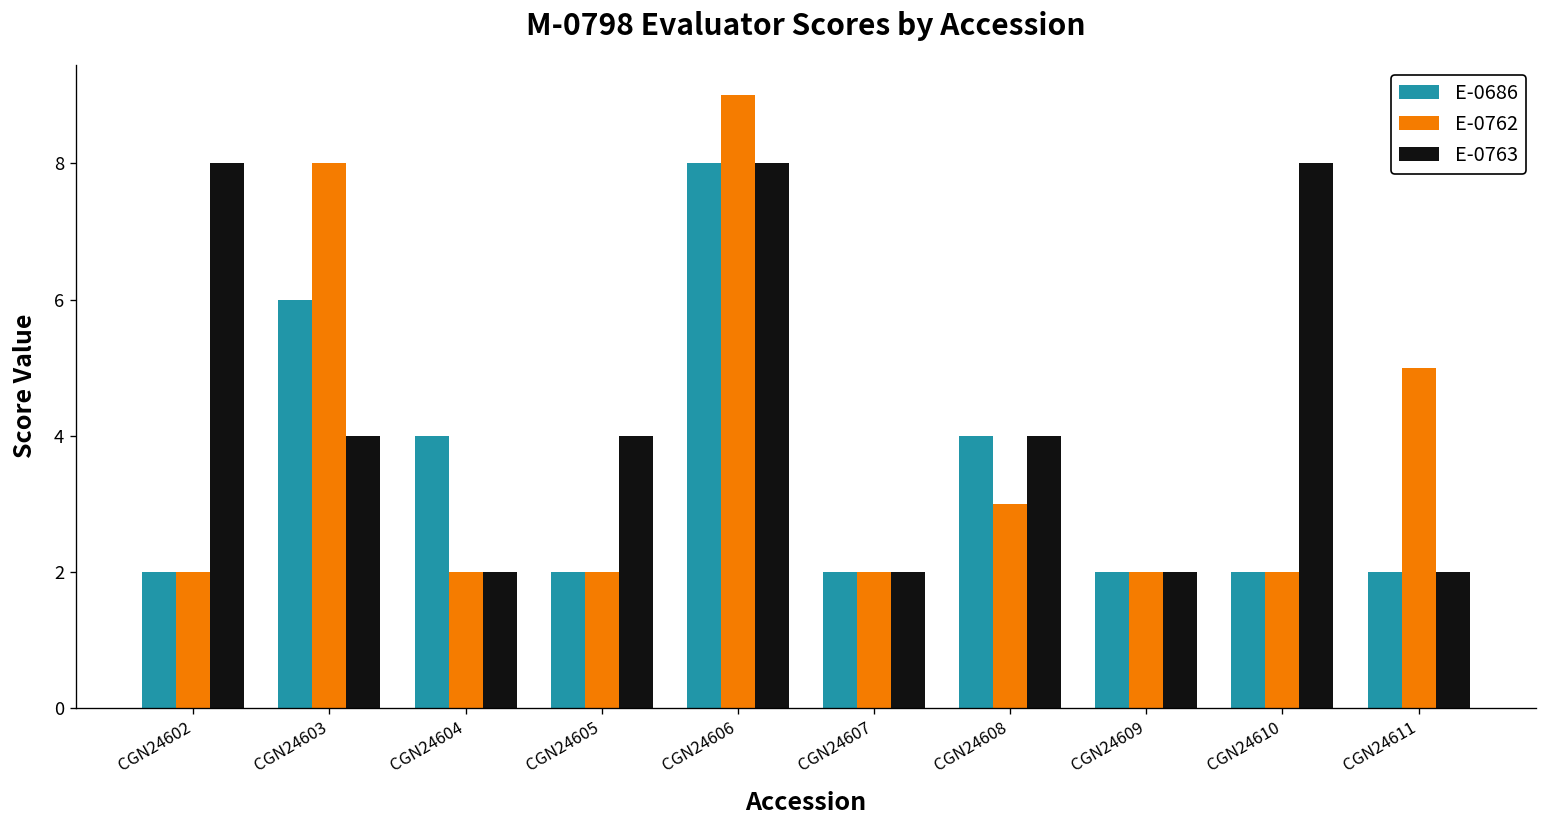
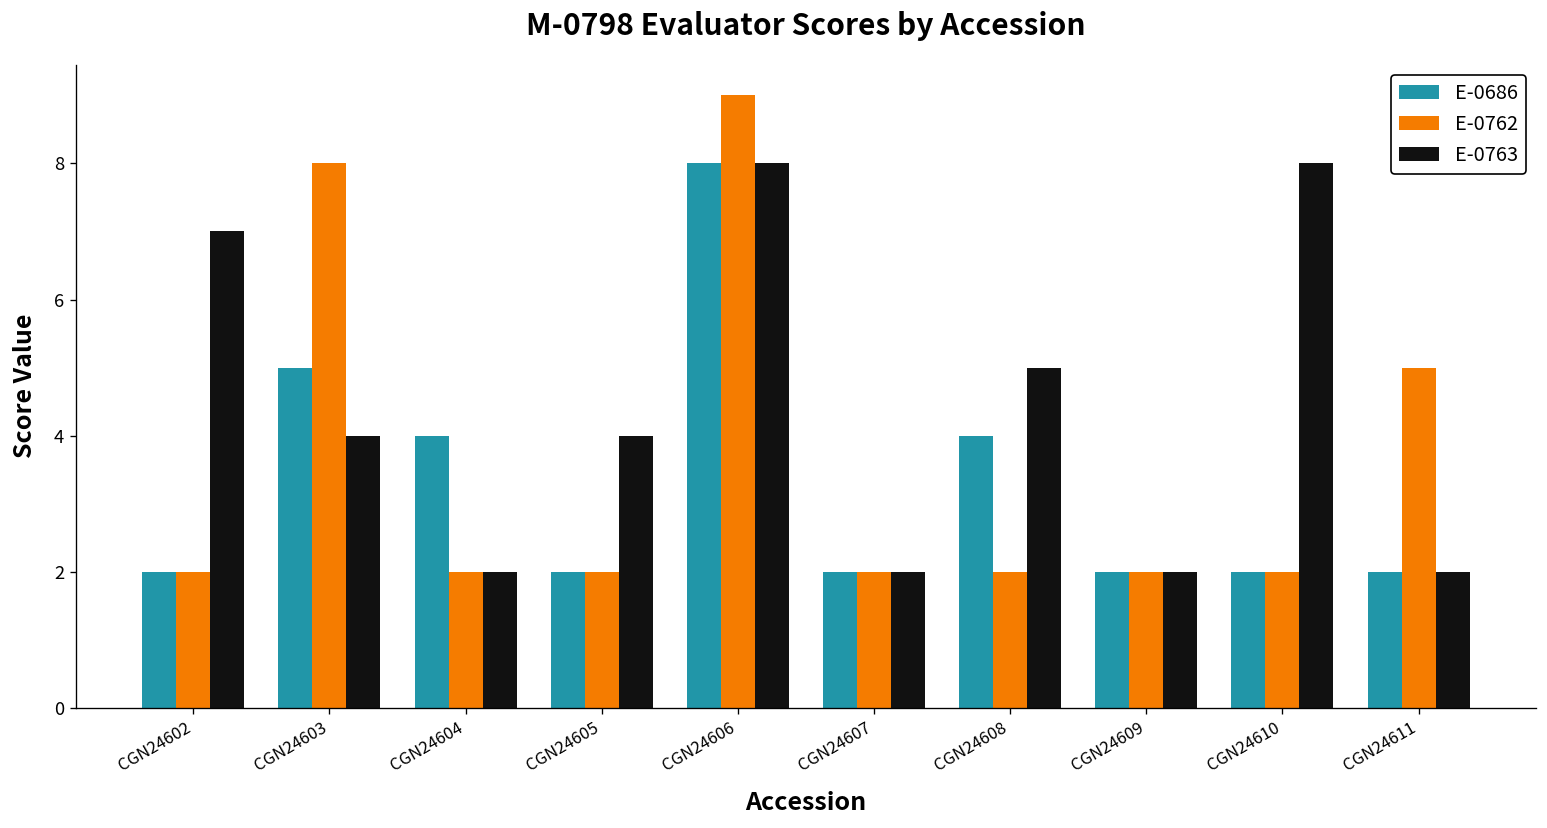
E-0763, CGN24602: 8 -> 7
E-0686, CGN24603: 6 -> 5
E-0762, CGN24608: 3 -> 2
E-0763, CGN24608: 4 -> 5
